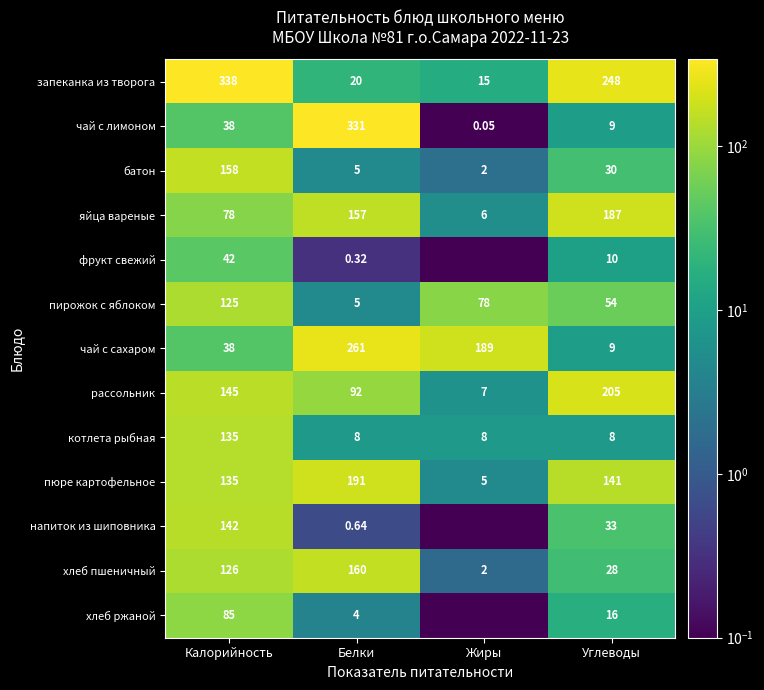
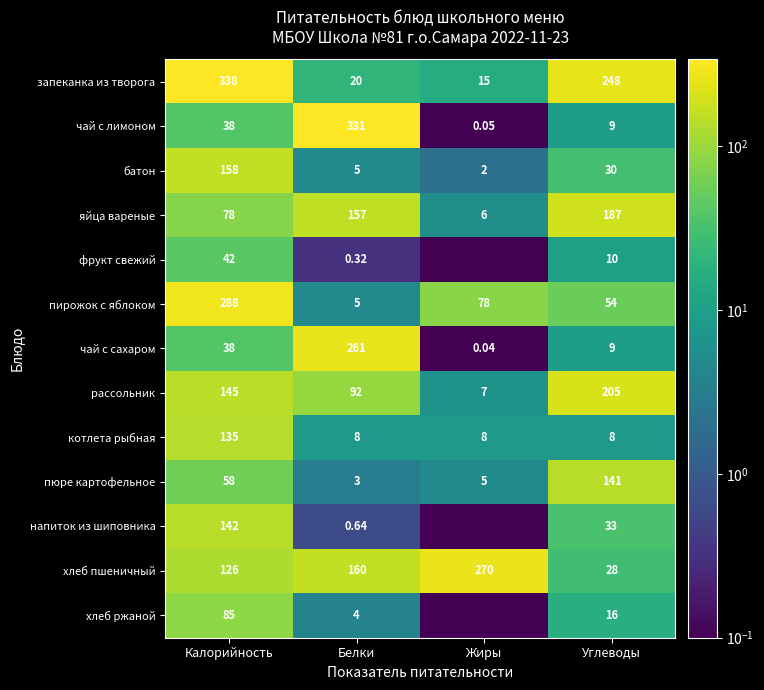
пирожок с яблоком, Калорийность: 125 -> 288
чай с сахаром, Жиры: 189 -> 0.04
пюре картофельное, Калорийность: 135 -> 58
пюре картофельное, Белки: 191 -> 3
хлеб пшеничный, Жиры: 2 -> 270
